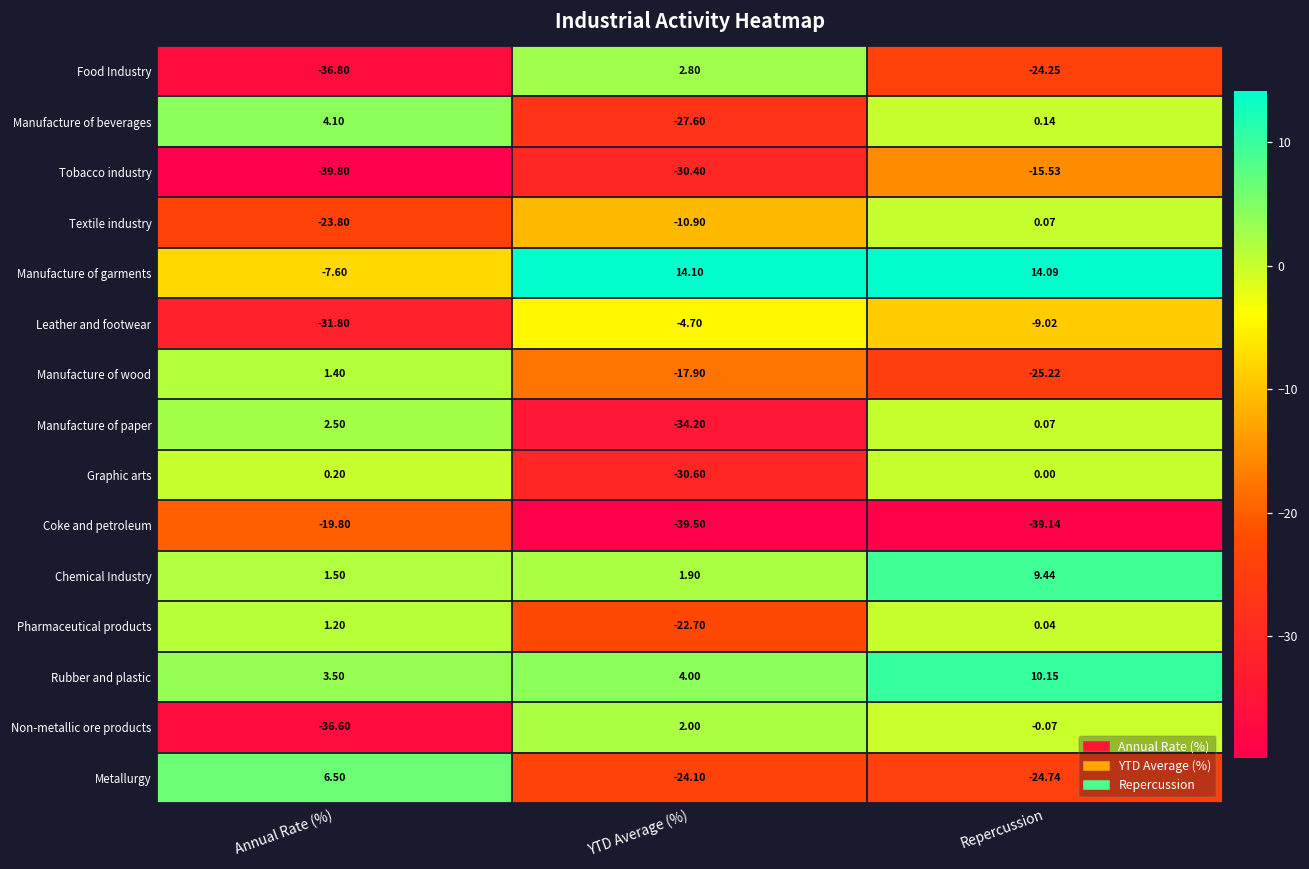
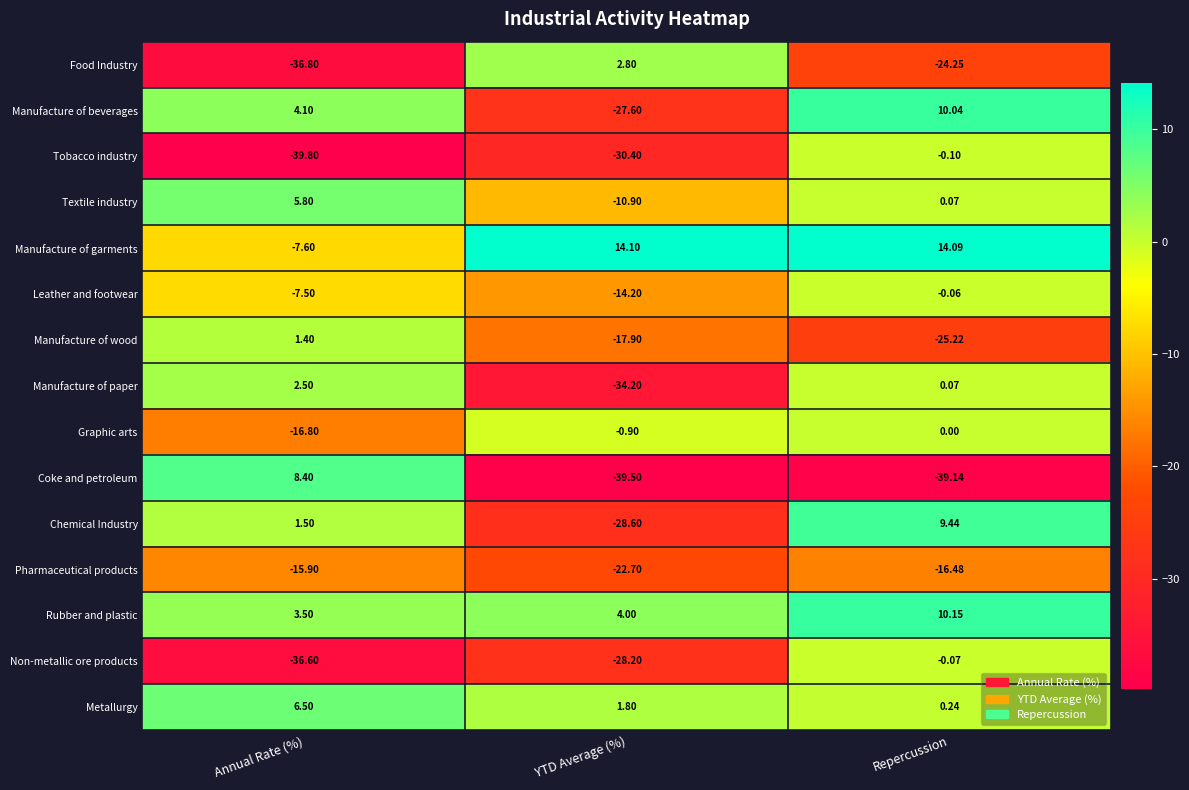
Manufacture of beverages, Repercussion: 0.14 -> 10.04
Tobacco industry, Repercussion: -15.53 -> -0.10
Textile industry, Annual Rate (%): -23.80 -> 5.80
Leather and footwear, Annual Rate (%): -31.80 -> -7.50
Leather and footwear, YTD Average (%): -4.70 -> -14.20
Leather and footwear, Repercussion: -9.02 -> -0.06
Graphic arts, Annual Rate (%): 0.20 -> -16.80
Graphic arts, YTD Average (%): -30.60 -> -0.90
Coke and petroleum, Annual Rate (%): -19.80 -> 8.40
Chemical Industry, YTD Average (%): 1.90 -> -28.60
Pharmaceutical products, Annual Rate (%): 1.20 -> -15.90
Pharmaceutical products, Repercussion: 0.04 -> -16.48
Non-metallic ore products, YTD Average (%): 2.00 -> -28.20
Metallurgy, YTD Average (%): -24.10 -> 1.80
Metallurgy, Repercussion: -24.74 -> 0.24
